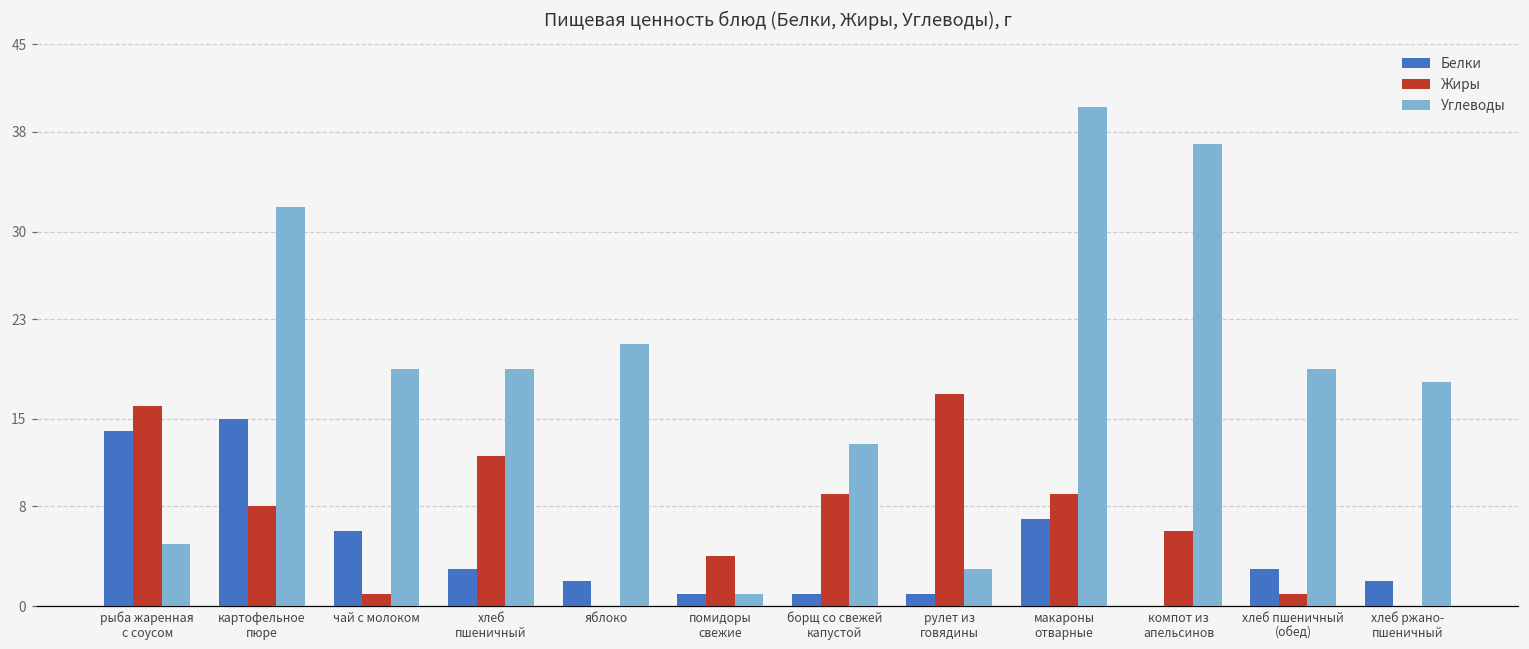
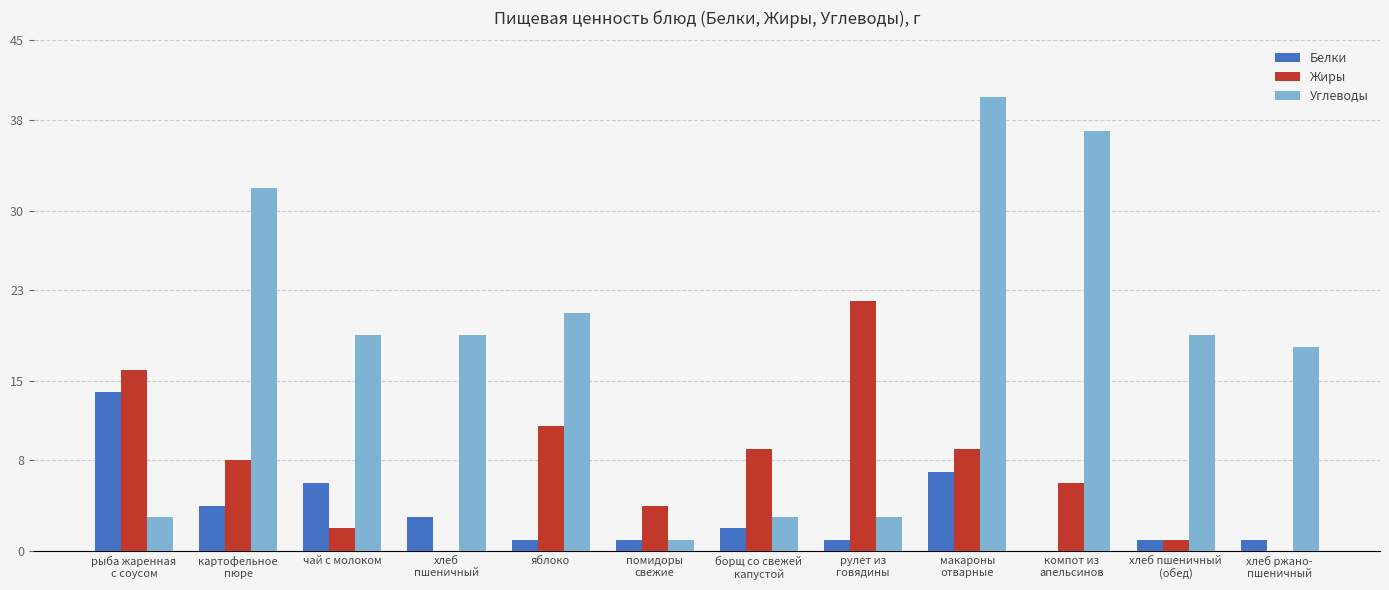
Углеводы, рыба жаренная с соусом: 5 -> 3
Белки, картофельное пюре: 15 -> 4
Жиры, чай с молоком: 1 -> 2
Жиры, хлеб пшеничный: 12 -> 0
Белки, яблоко: 2 -> 1
Жиры, яблоко: 0 -> 11
Белки, борщ со свежей капустой: 1 -> 2
Углеводы, борщ со свежей капустой: 13 -> 3
Жиры, рулет из говядины: 17 -> 22
Белки, хлеб пшеничный (обед): 3 -> 1
Белки, хлеб ржано- пшеничный: 2 -> 1
